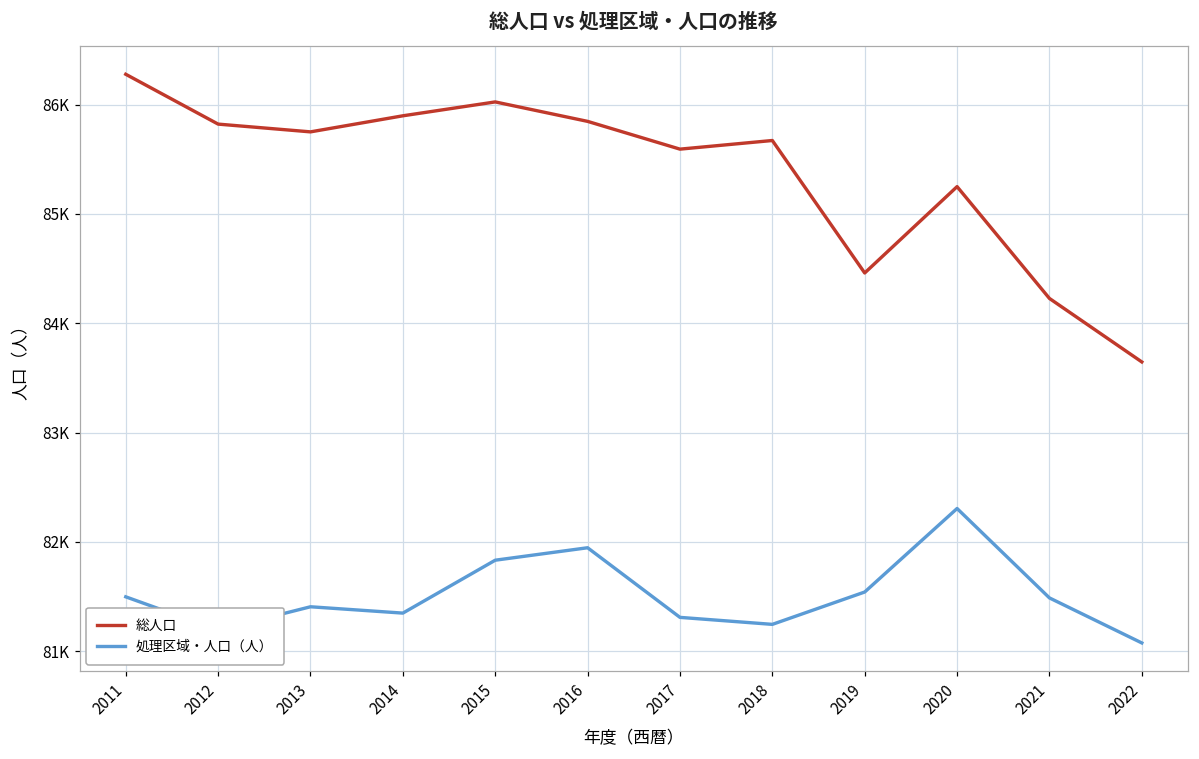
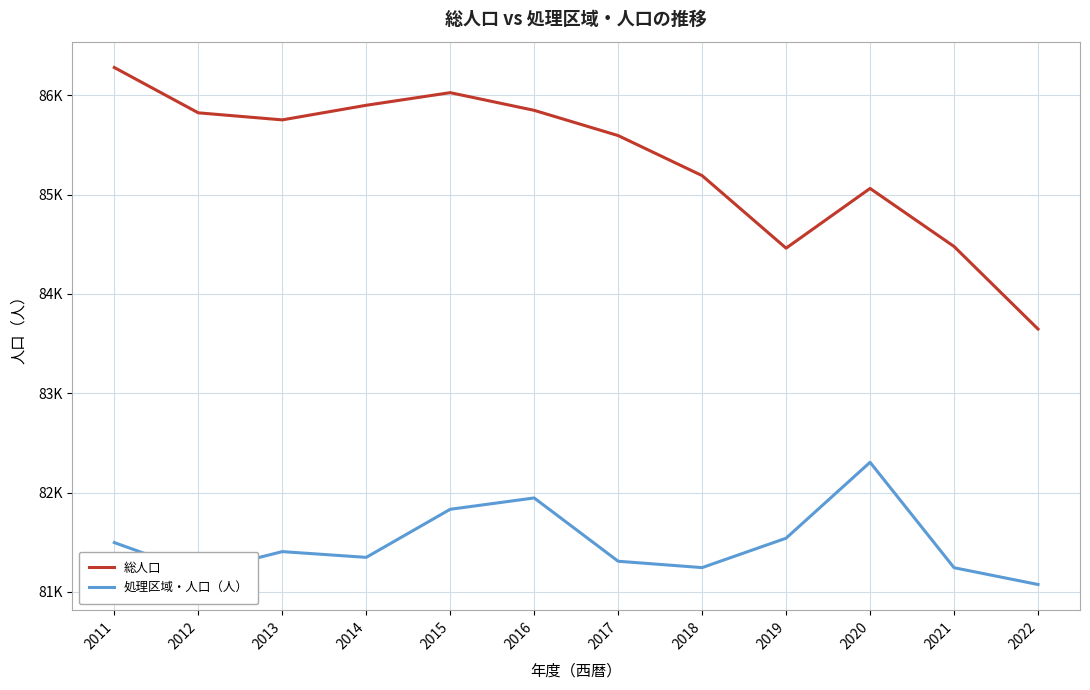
総人口, 2018: 85700 -> 85200
総人口, 2020: 85300 -> 85100
総人口, 2021: 84200 -> 84500
処理区域・人口（人）, 2021: 81500 -> 81200
